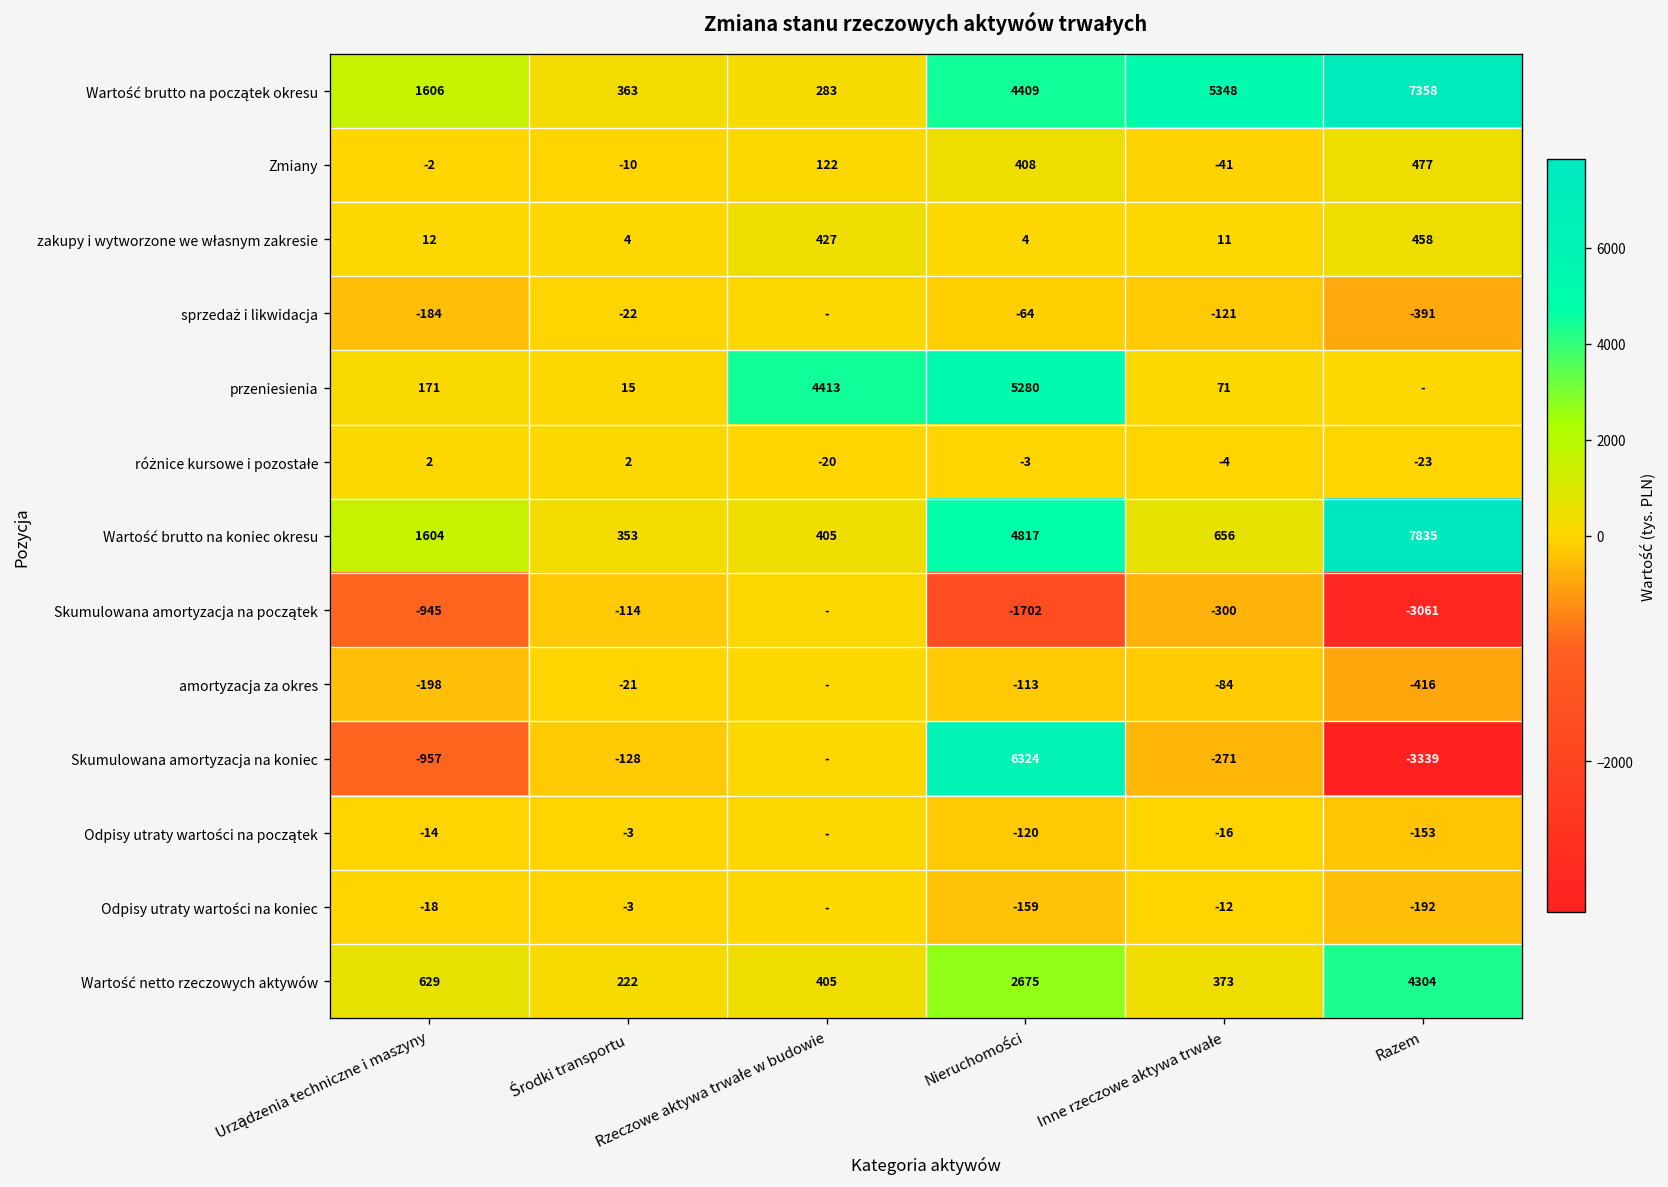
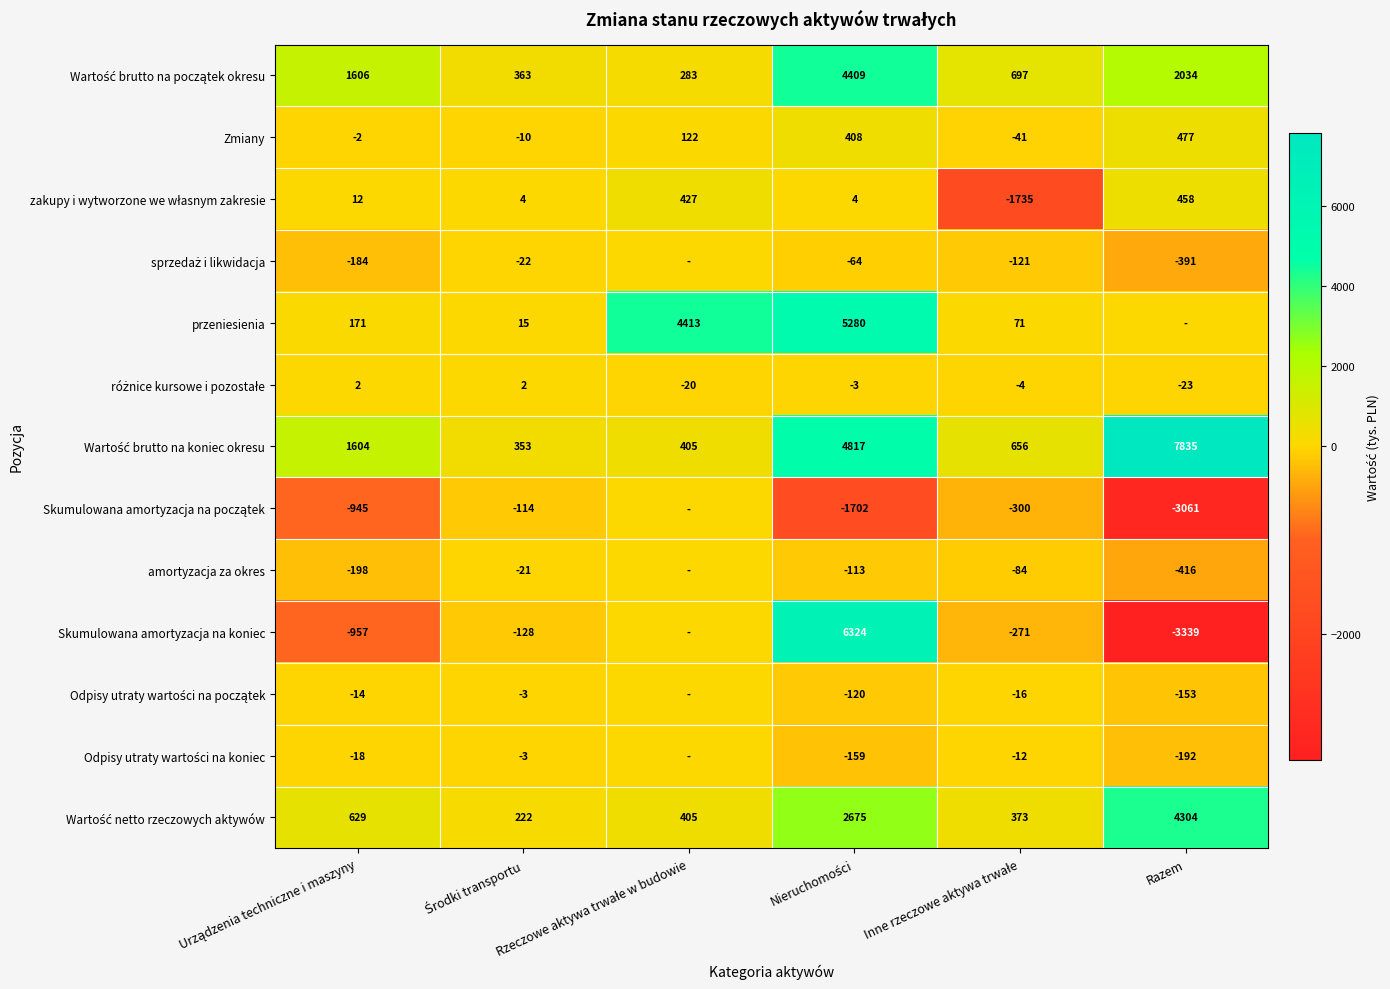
Wartość brutto na początek okresu, Inne rzeczowe aktywa trwałe: 5348 -> 697
Wartość brutto na początek okresu, Razem: 7358 -> 2034
zakupy i wytworzone we własnym zakresie, Inne rzeczowe aktywa trwałe: 11 -> -1735
